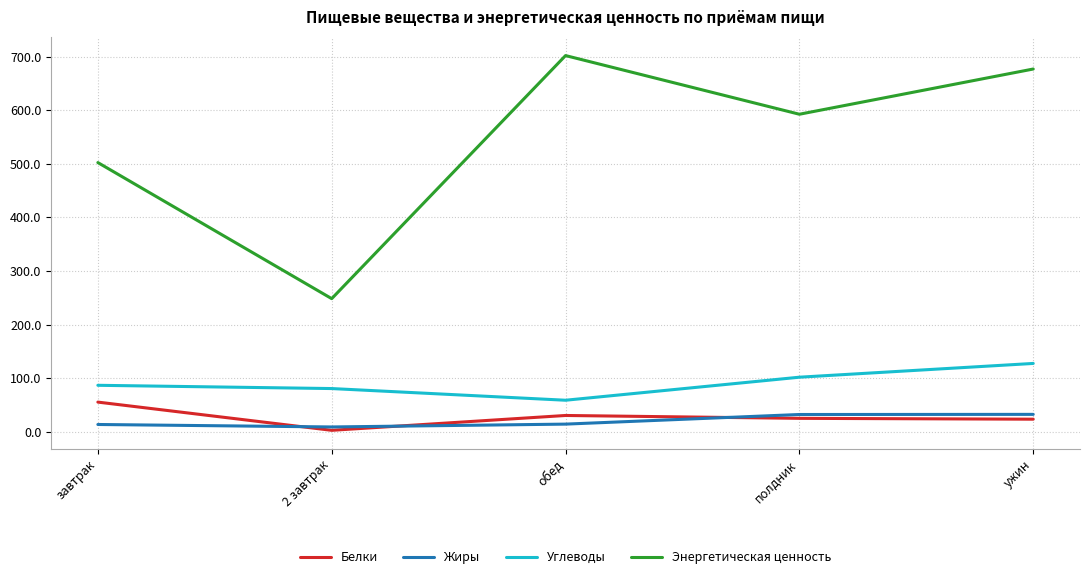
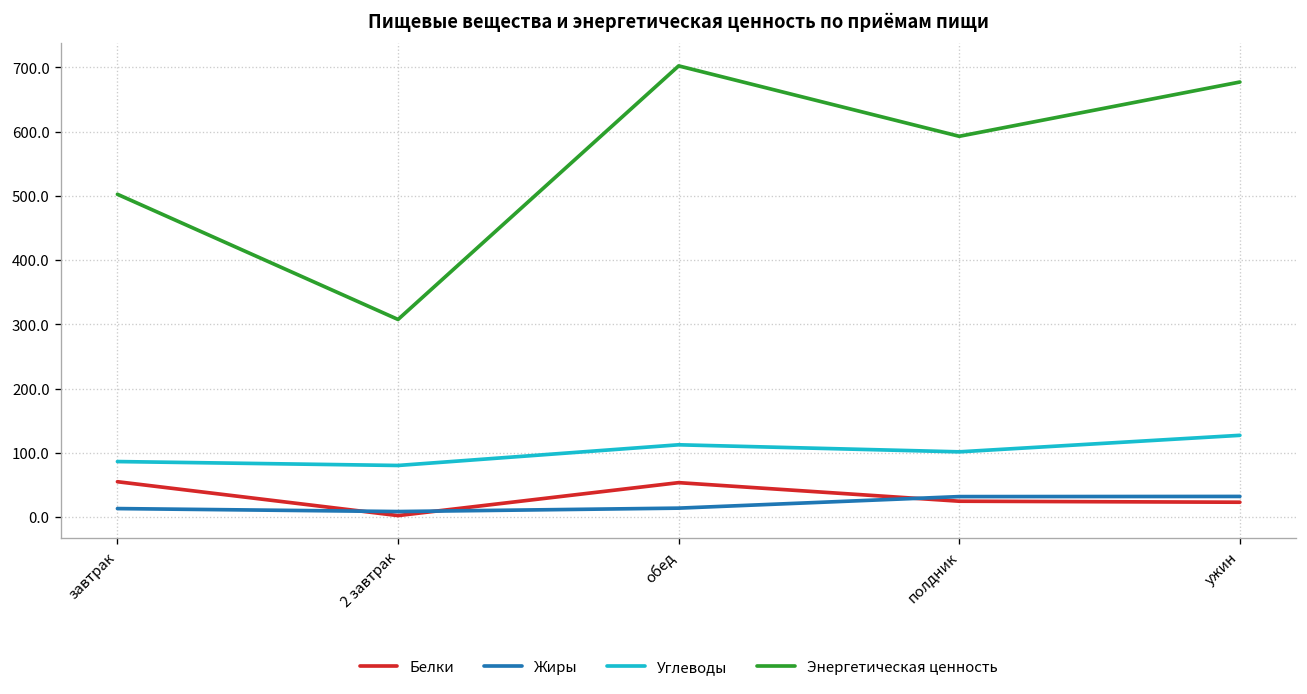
Энергетическая ценность, 2 завтрак: 250 -> 310
Белки, обед: 30 -> 50
Углеводы, обед: 60 -> 110
